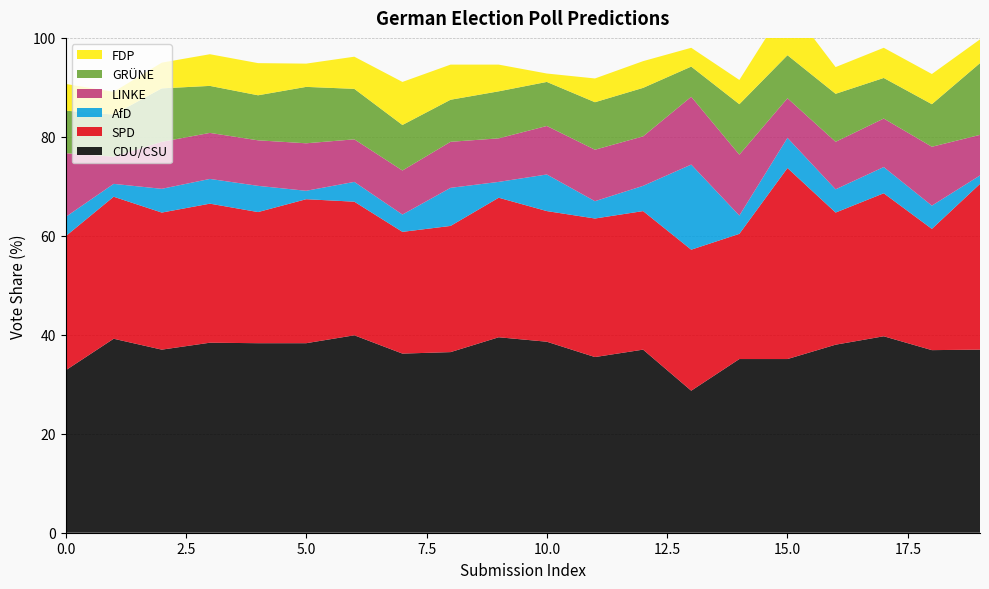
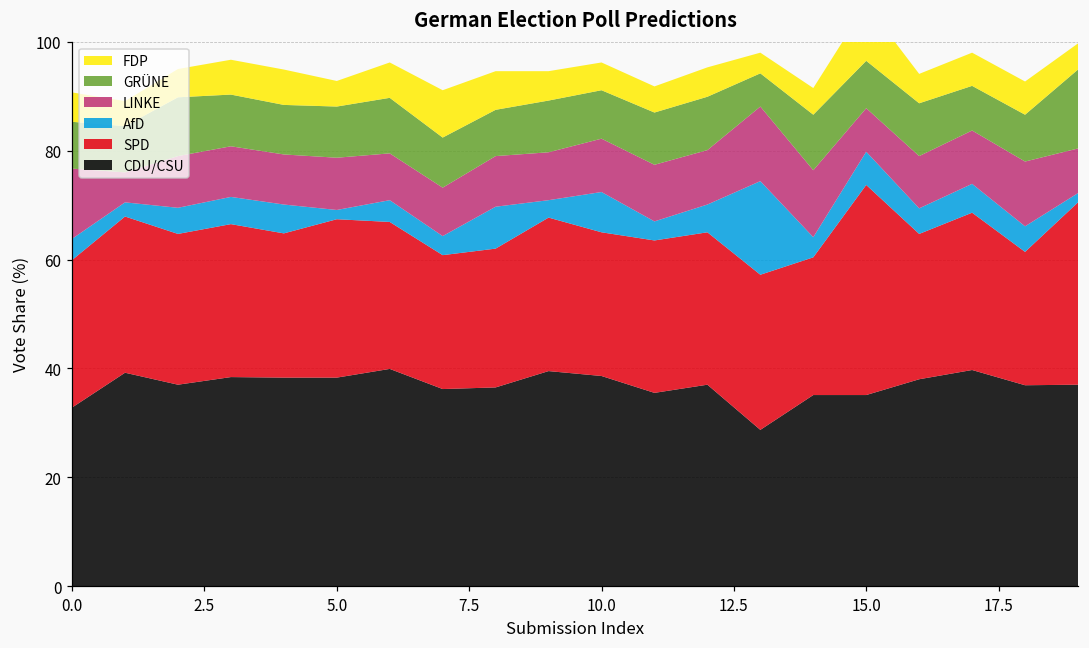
GRÜNE, 5.0: 11 -> 9
FDP, 10.0: 2 -> 5
